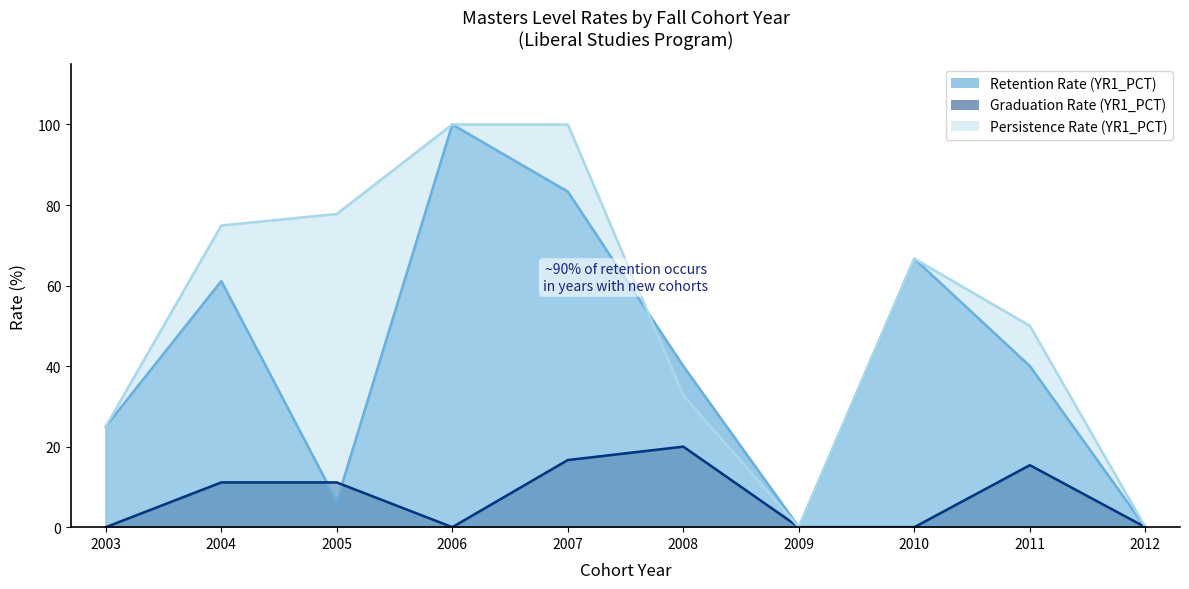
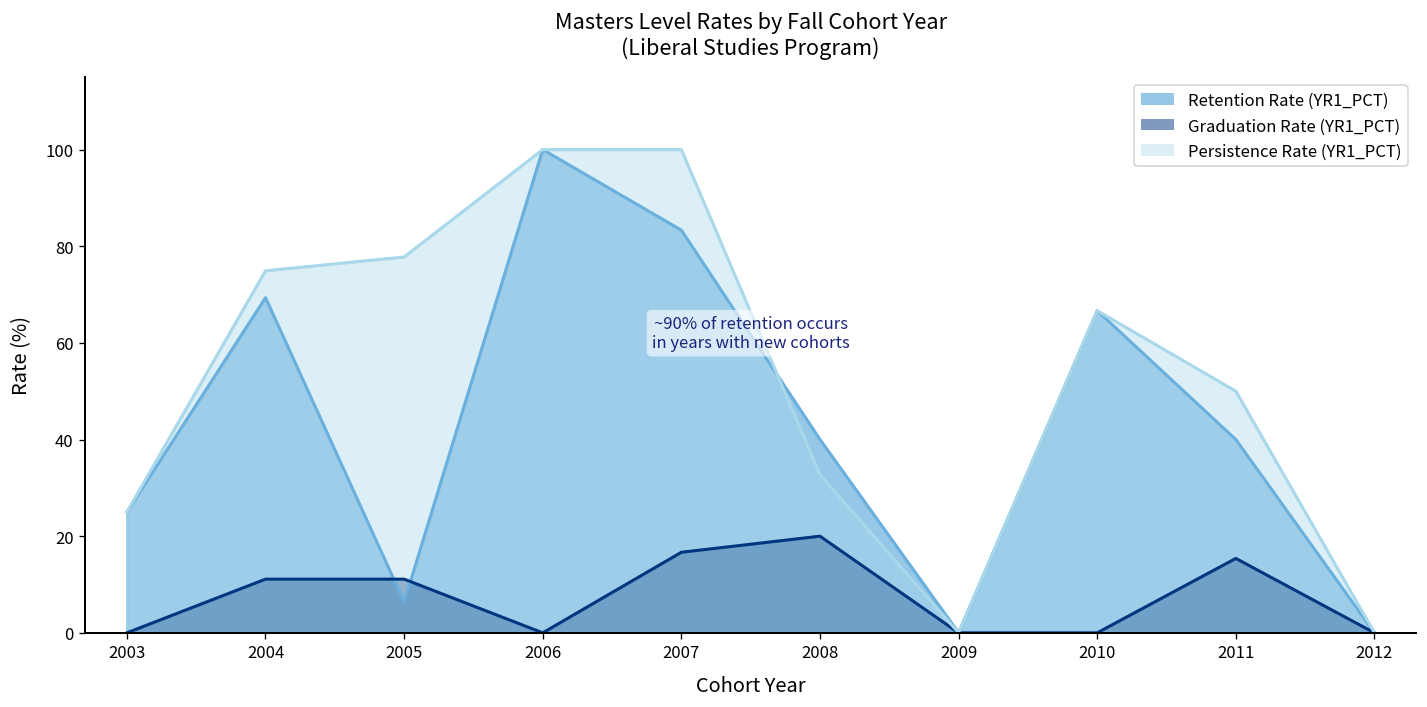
Retention Rate (YR1_PCT), 2004: 61 -> 69
